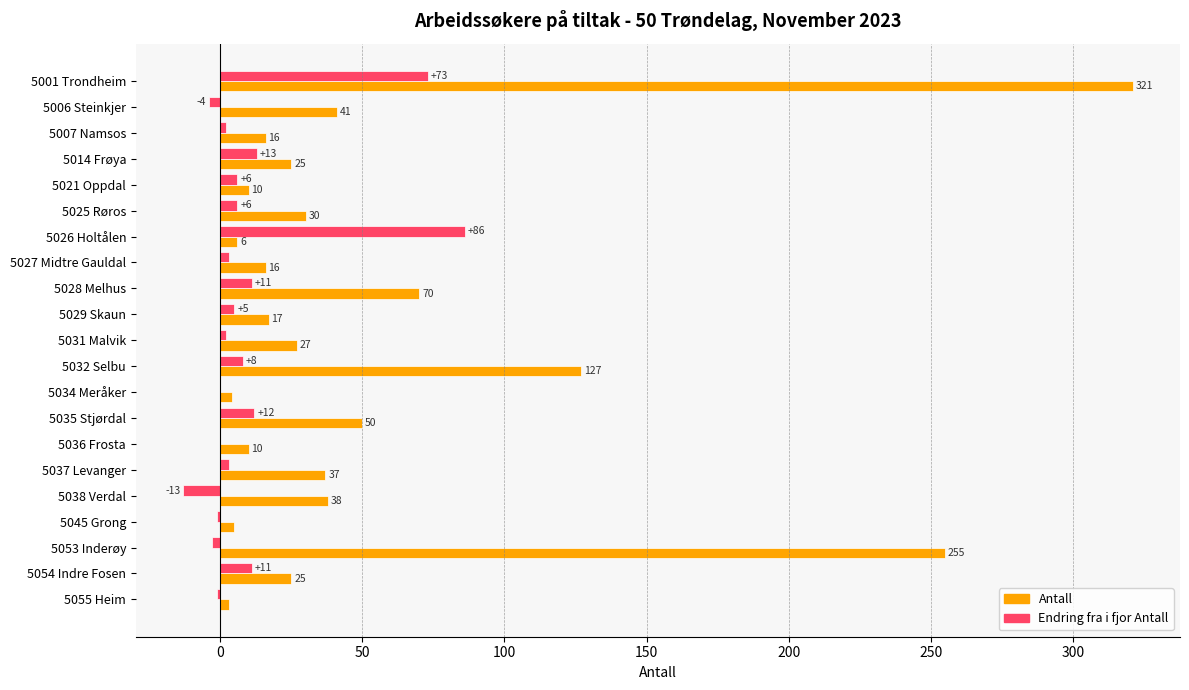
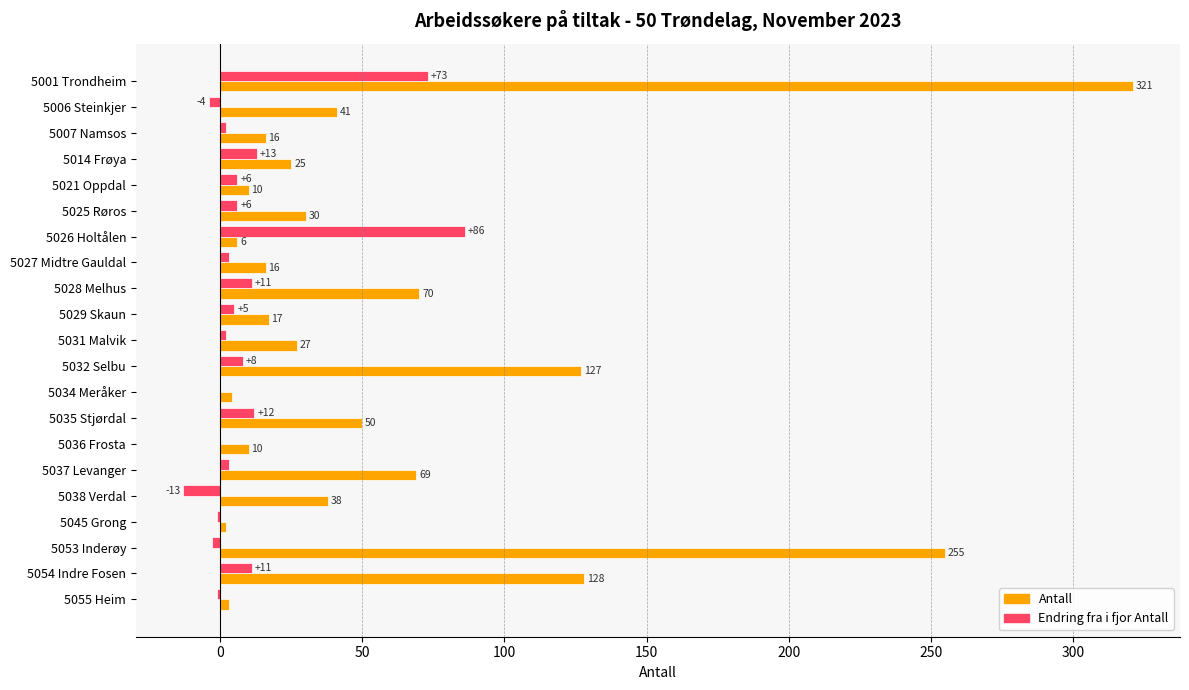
Antall, 5037 Levanger: 37 -> 69
Antall, 5045 Grong: 5 -> 2
Antall, 5054 Indre Fosen: 25 -> 128
